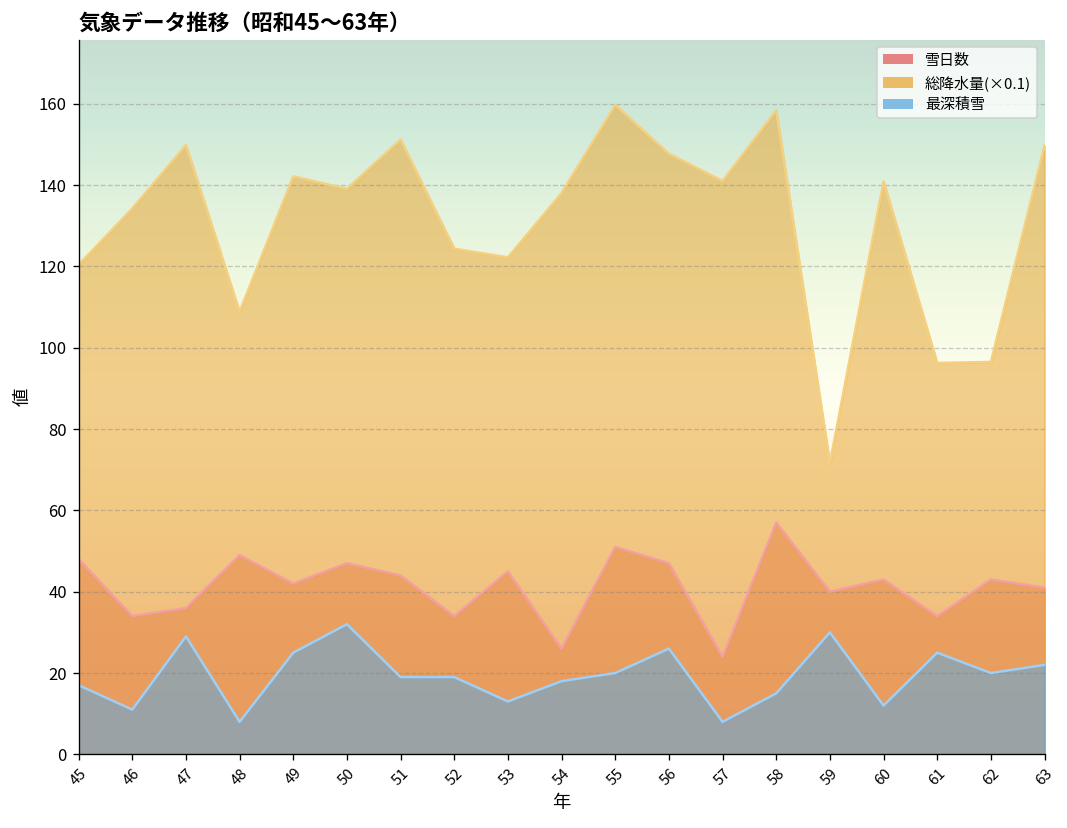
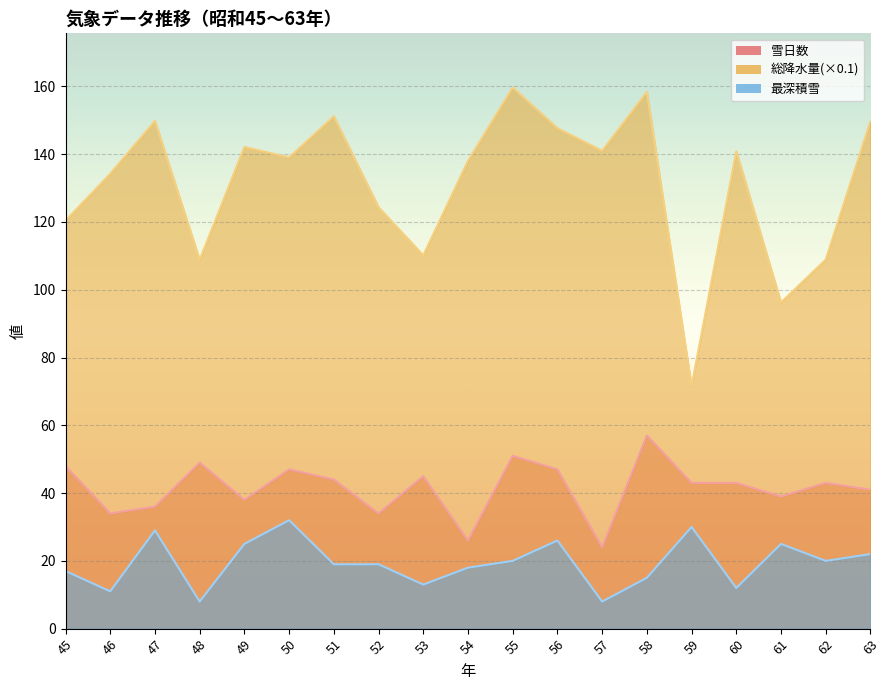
雪日数, 49: 42 -> 38
総降水量(×0.1), 53: 122 -> 110
雪日数, 59: 40 -> 43
雪日数, 61: 34 -> 39
総降水量(×0.1), 62: 97 -> 109
